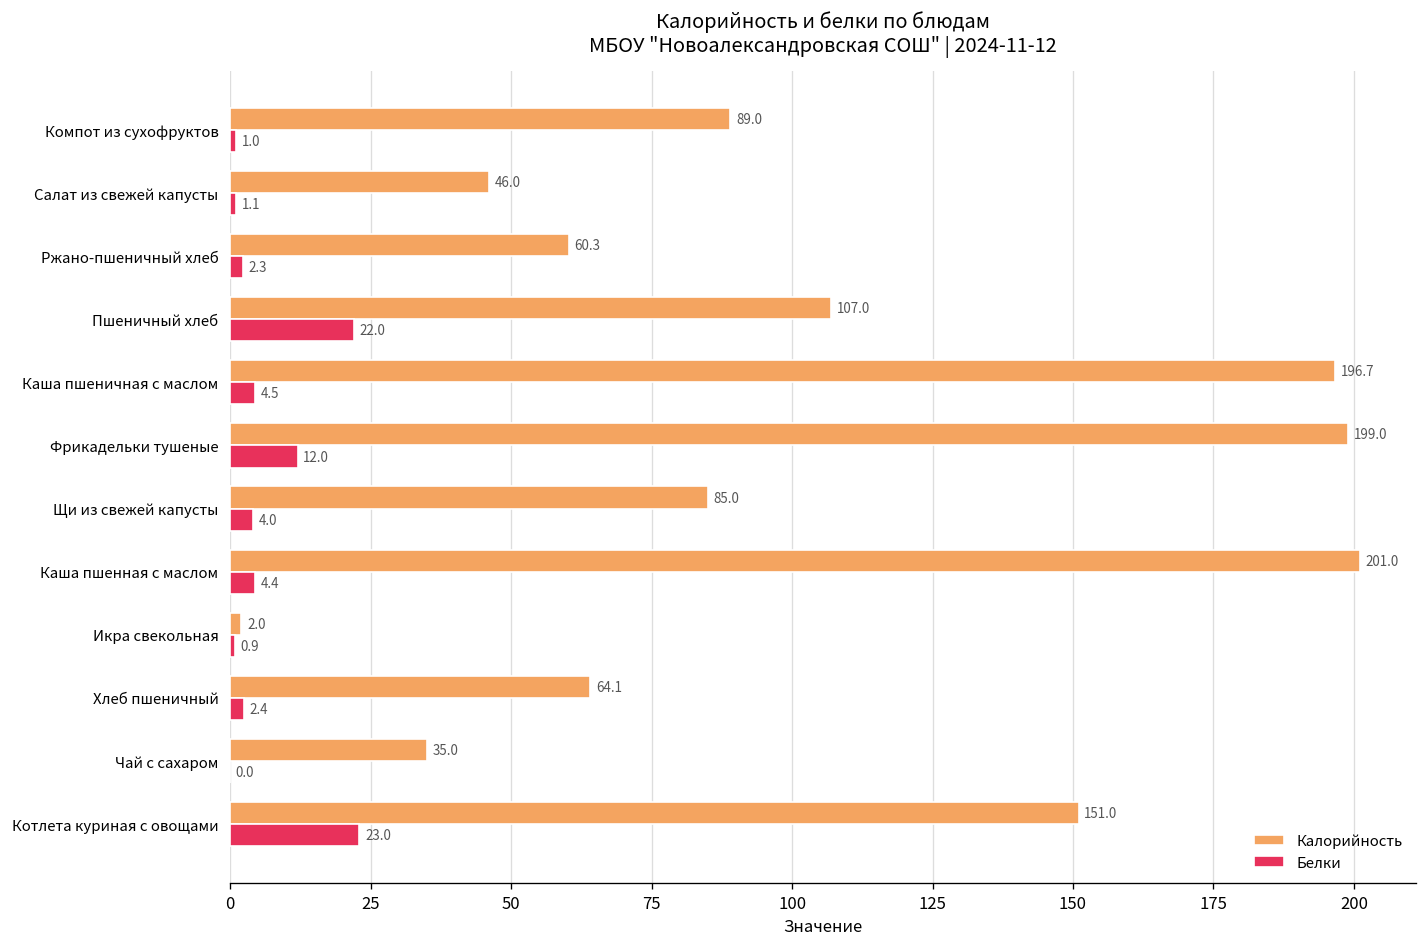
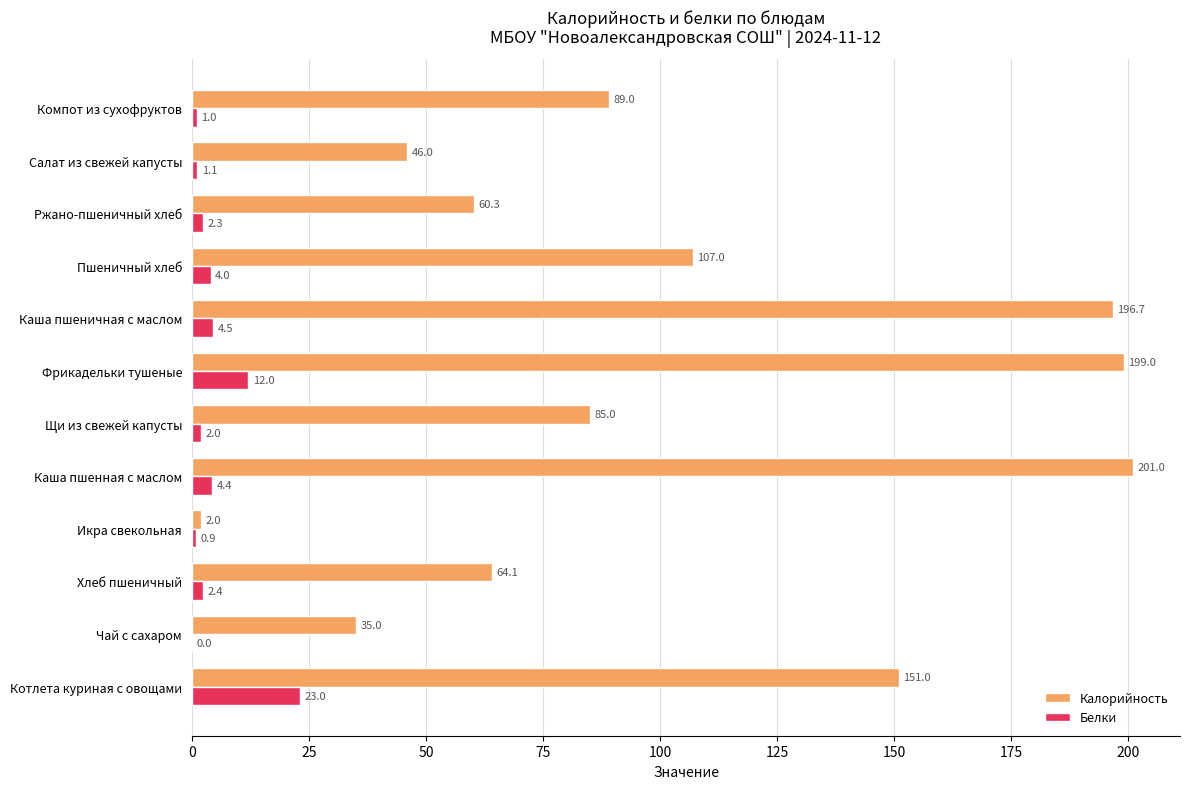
Белки, Пшеничный хлеб: 22.0 -> 4.0
Белки, Щи из свежей капусты: 4.0 -> 2.0
